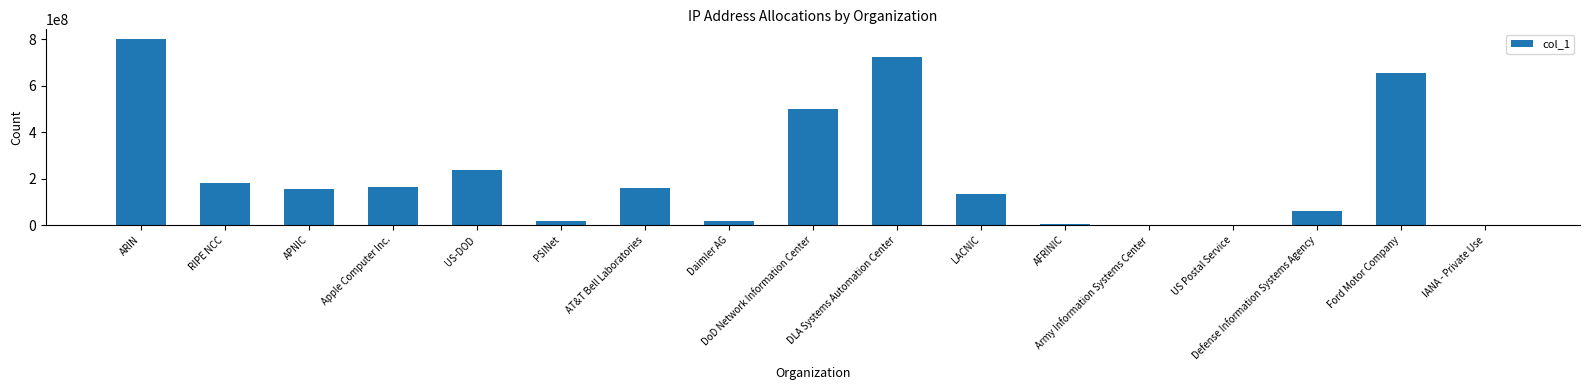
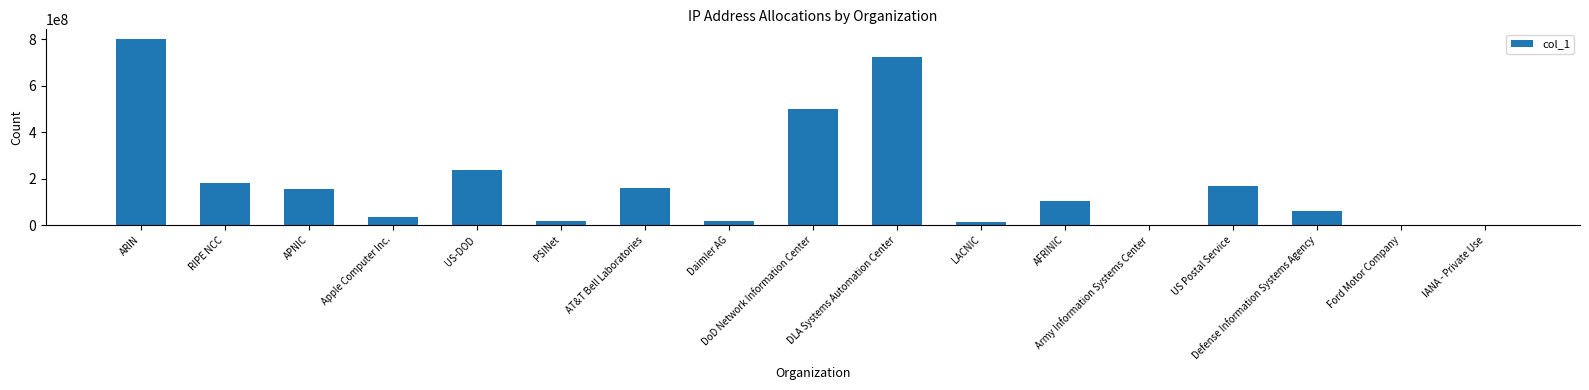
Apple Computer Inc.: 160000000 -> 30000000
LACNIC: 130000000 -> 10000000
AFRINIC: 0 -> 100000000
US Postal Service: 0 -> 170000000
Ford Motor Company: 650000000 -> 0
